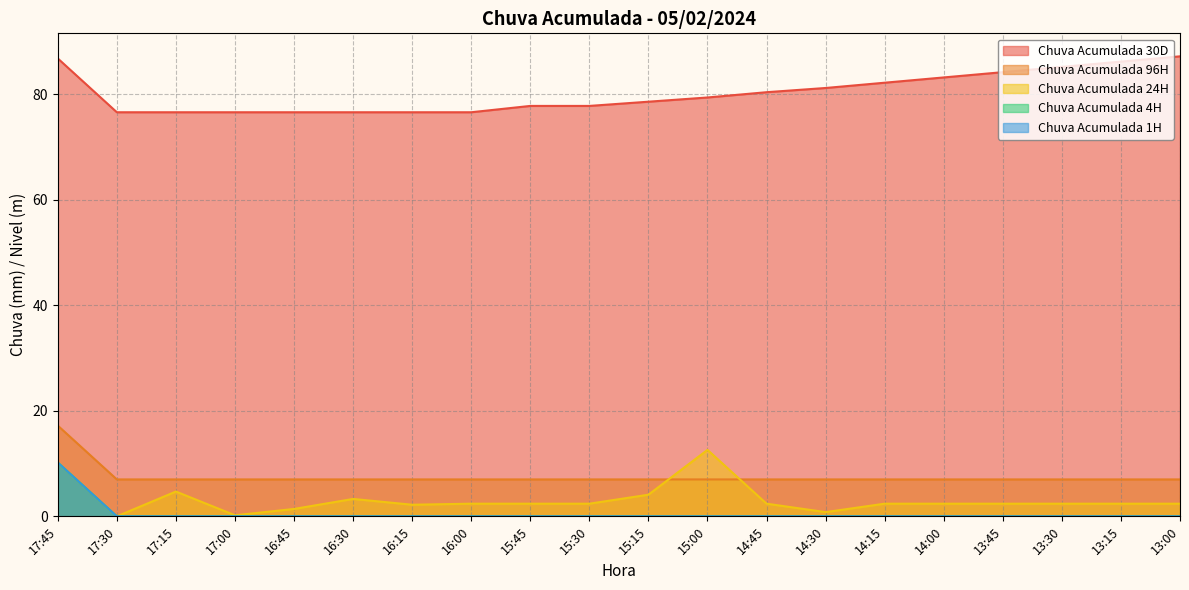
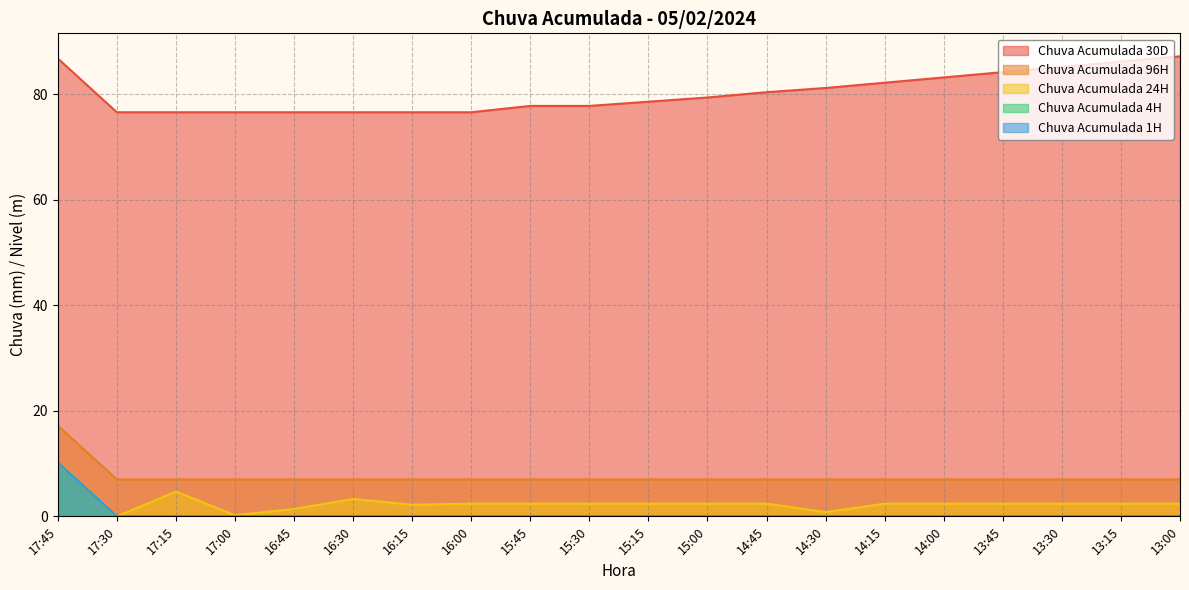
Chuva Acumulada 24H, 15:15: 4 -> 2
Chuva Acumulada 24H, 15:00: 13 -> 2
